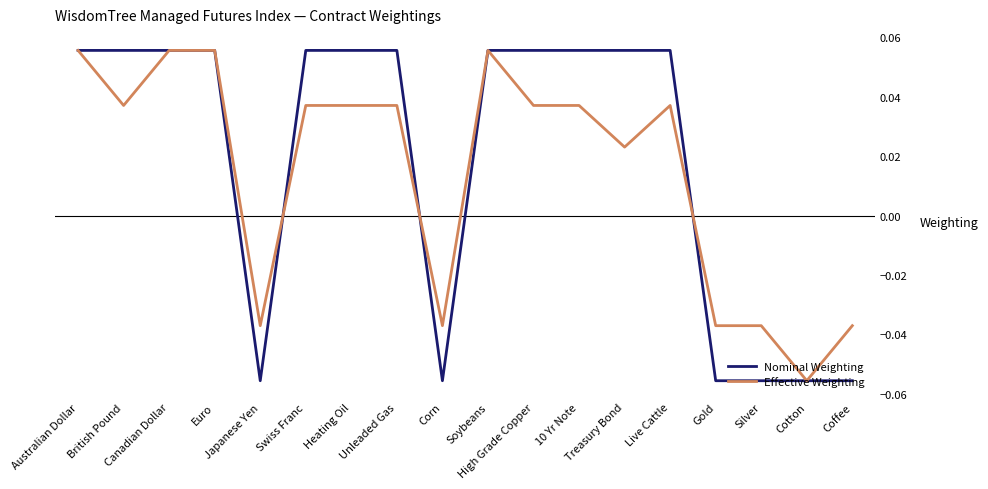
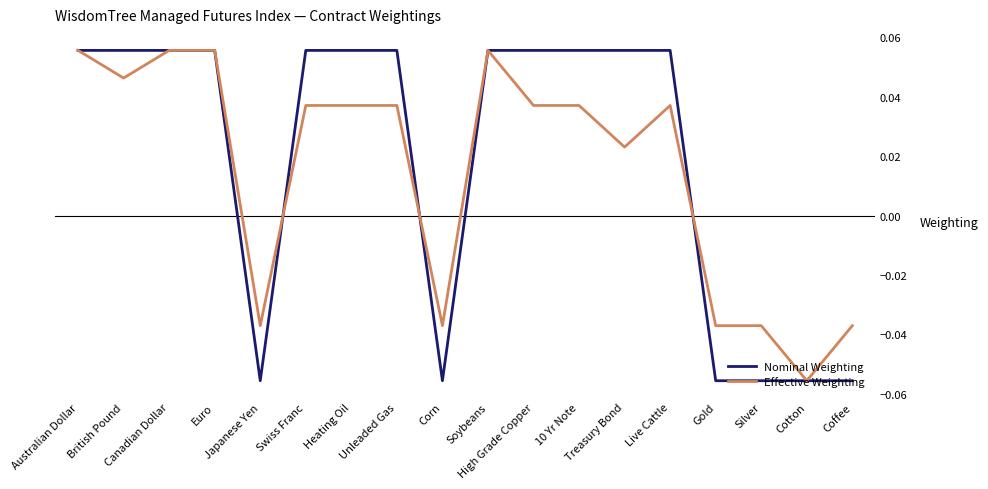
Effective Weighting, British Pound: 0.037 -> 0.046
